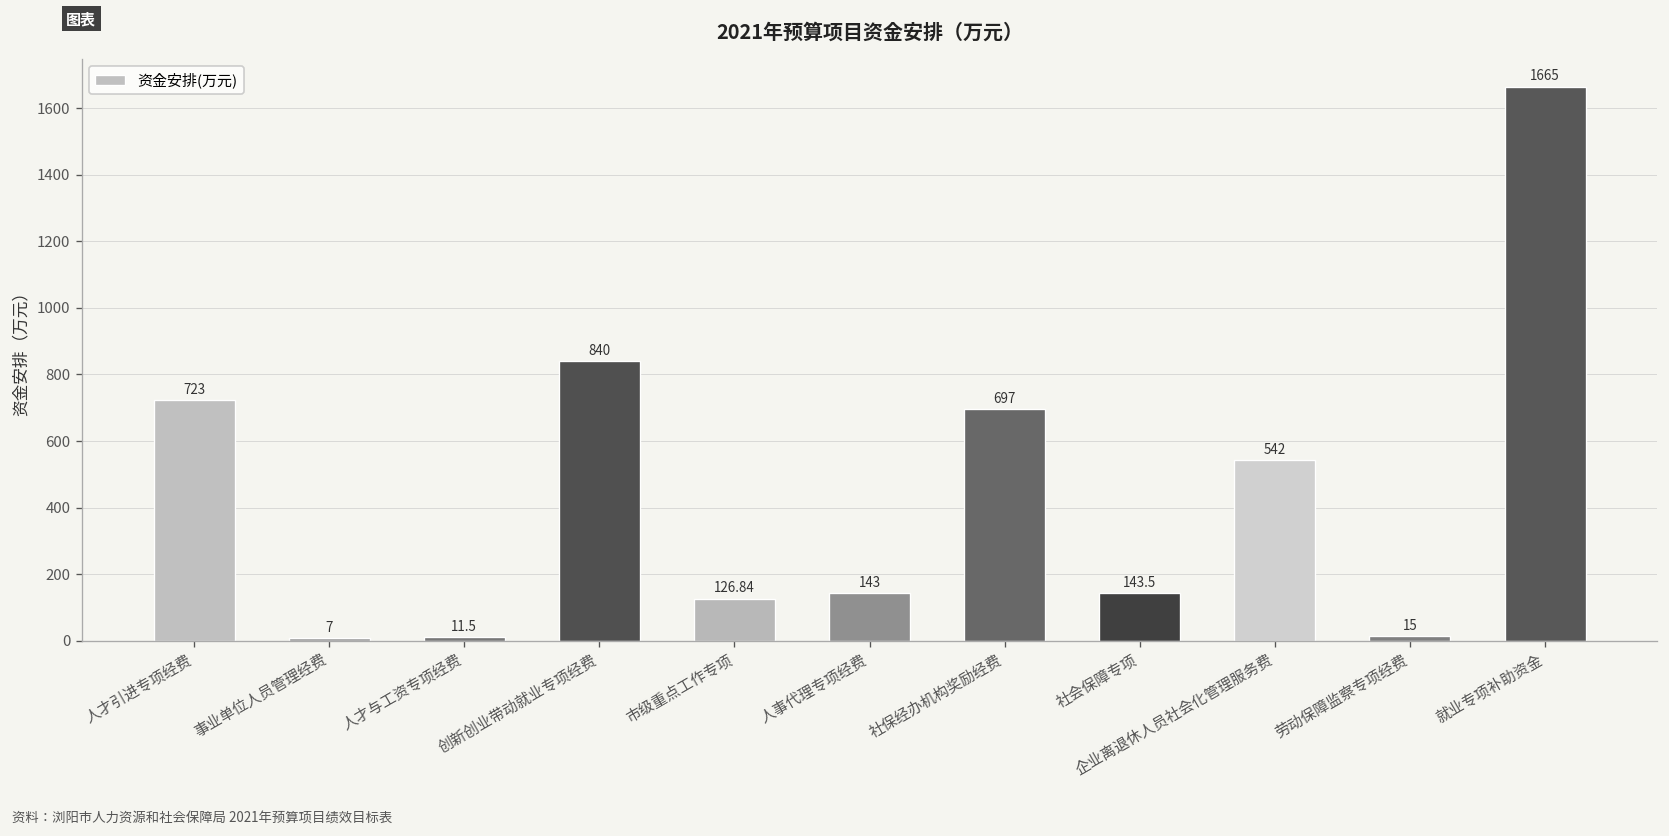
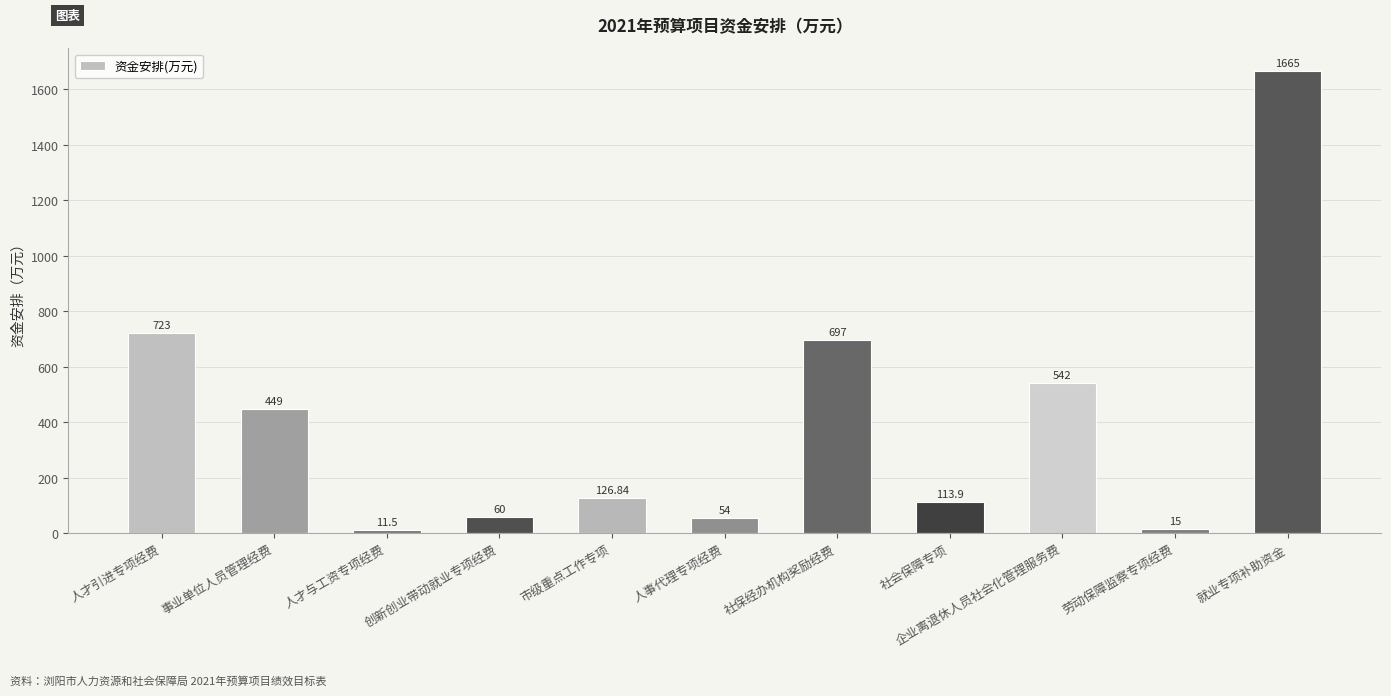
事业单位人员管理经费: 7 -> 449
创新创业带动就业专项经费: 840 -> 60
人事代理专项经费: 143 -> 54
社会保障专项: 143.5 -> 113.9
